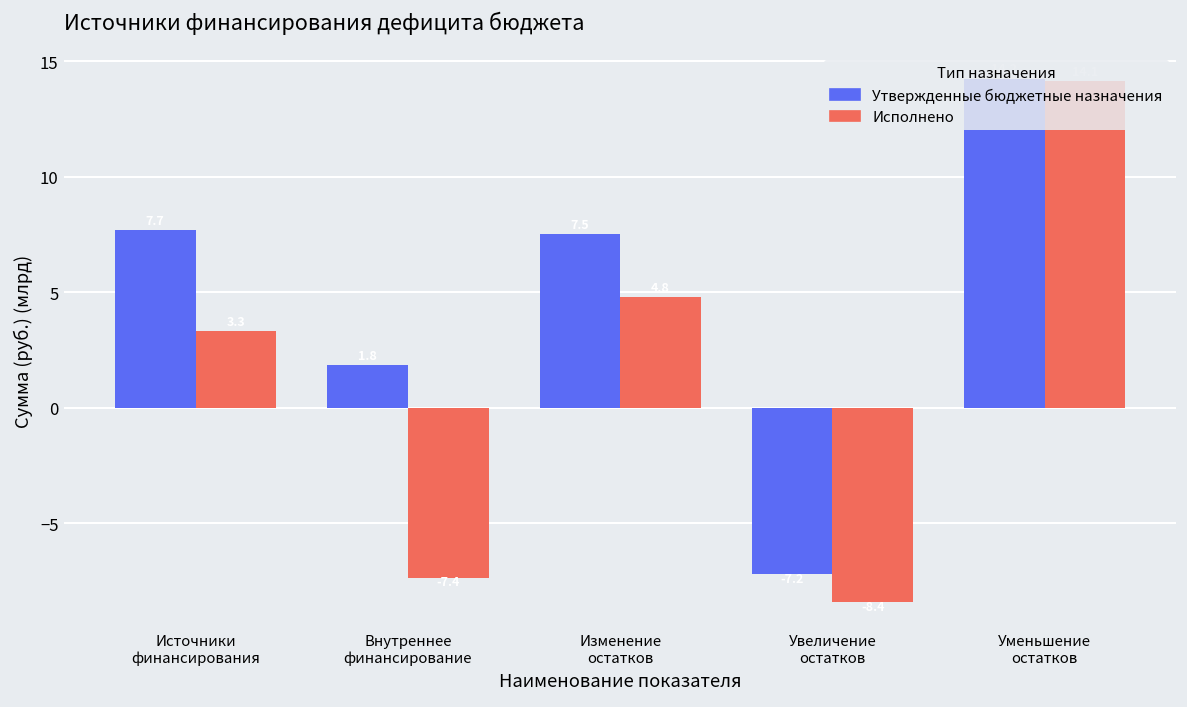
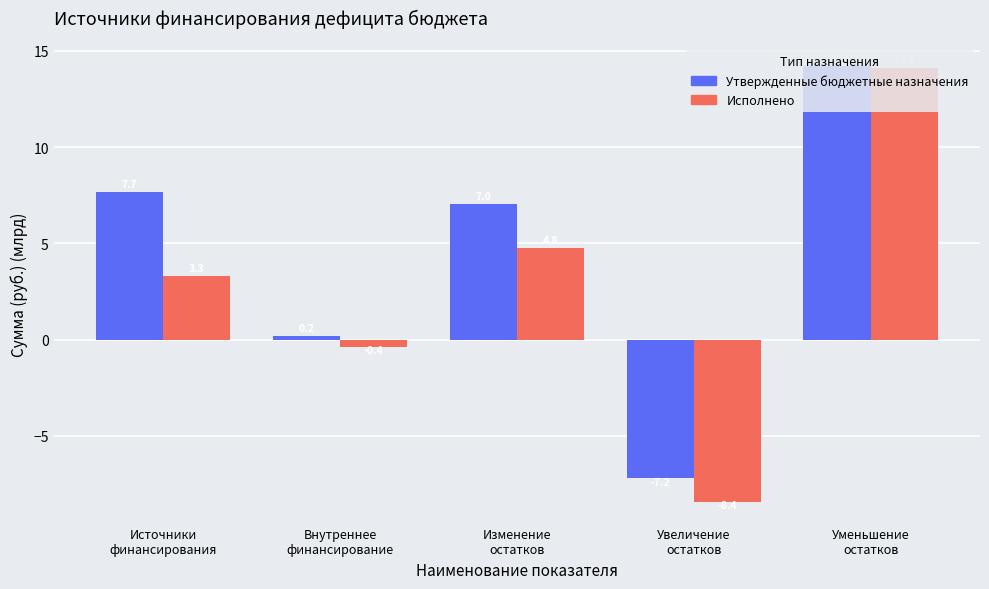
Утвержденные бюджетные назначения, Внутреннее финансирование: 1.8 -> 0.2
Исполнено, Внутреннее финансирование: -7.4 -> -0.4
Утвержденные бюджетные назначения, Изменение остатков: 7.5 -> 7.0
